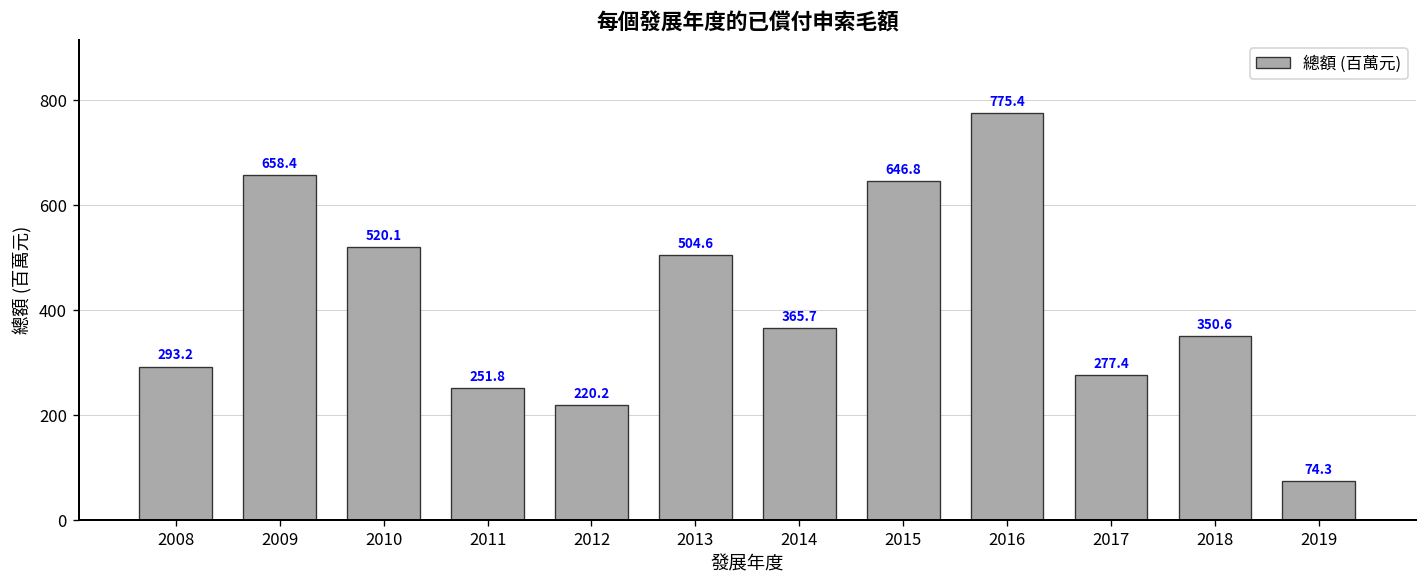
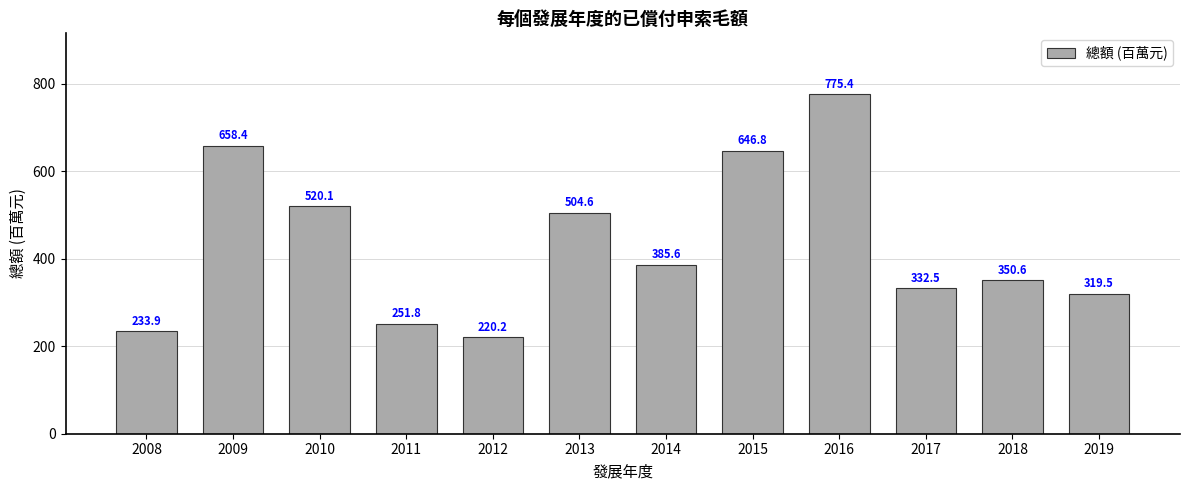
2008: 293.2 -> 233.9
2014: 365.7 -> 385.6
2017: 277.4 -> 332.5
2019: 74.3 -> 319.5
